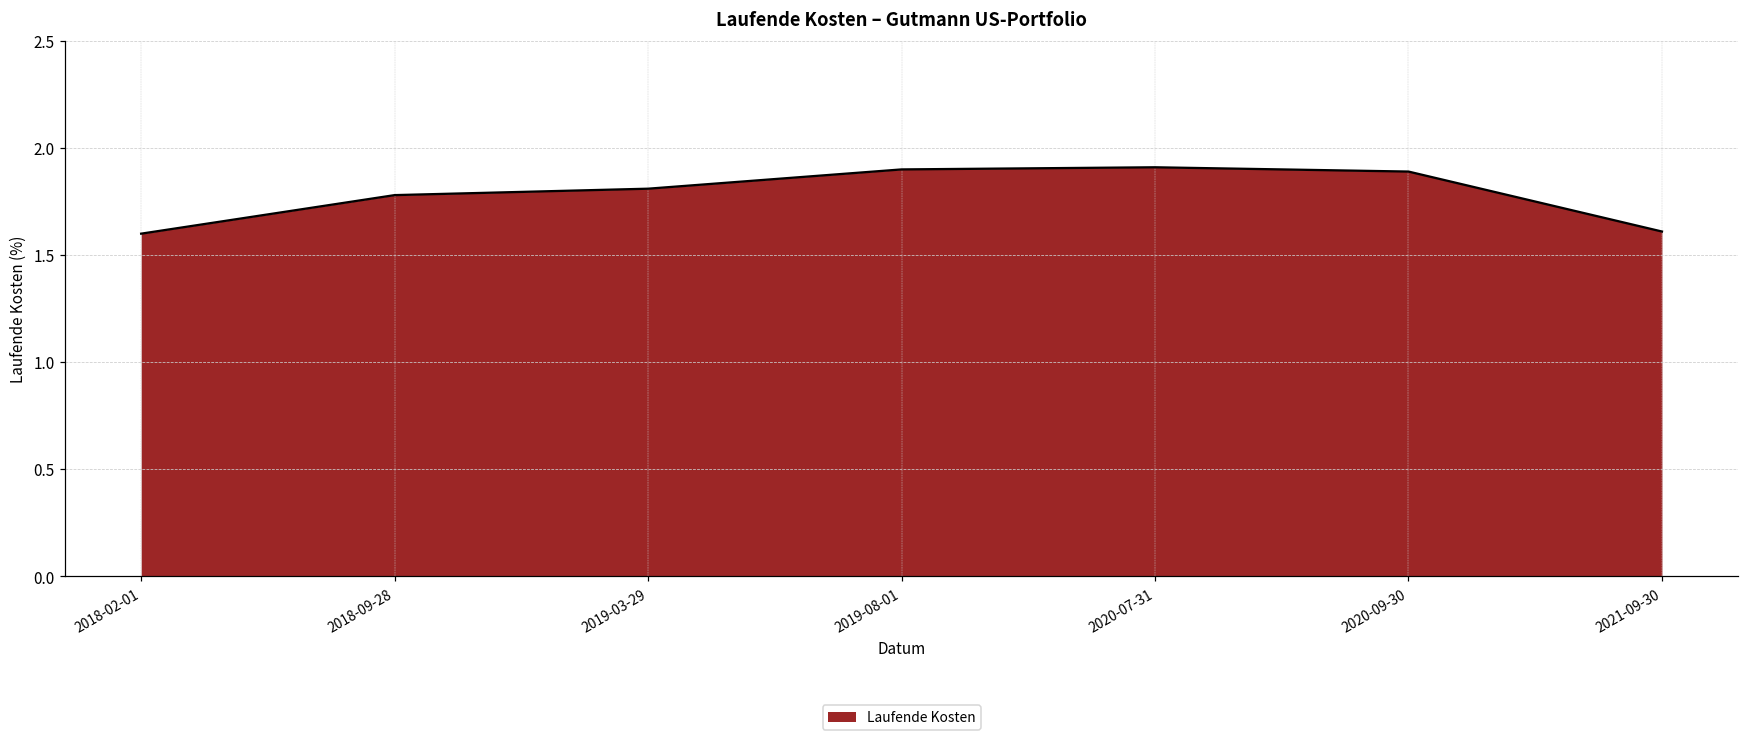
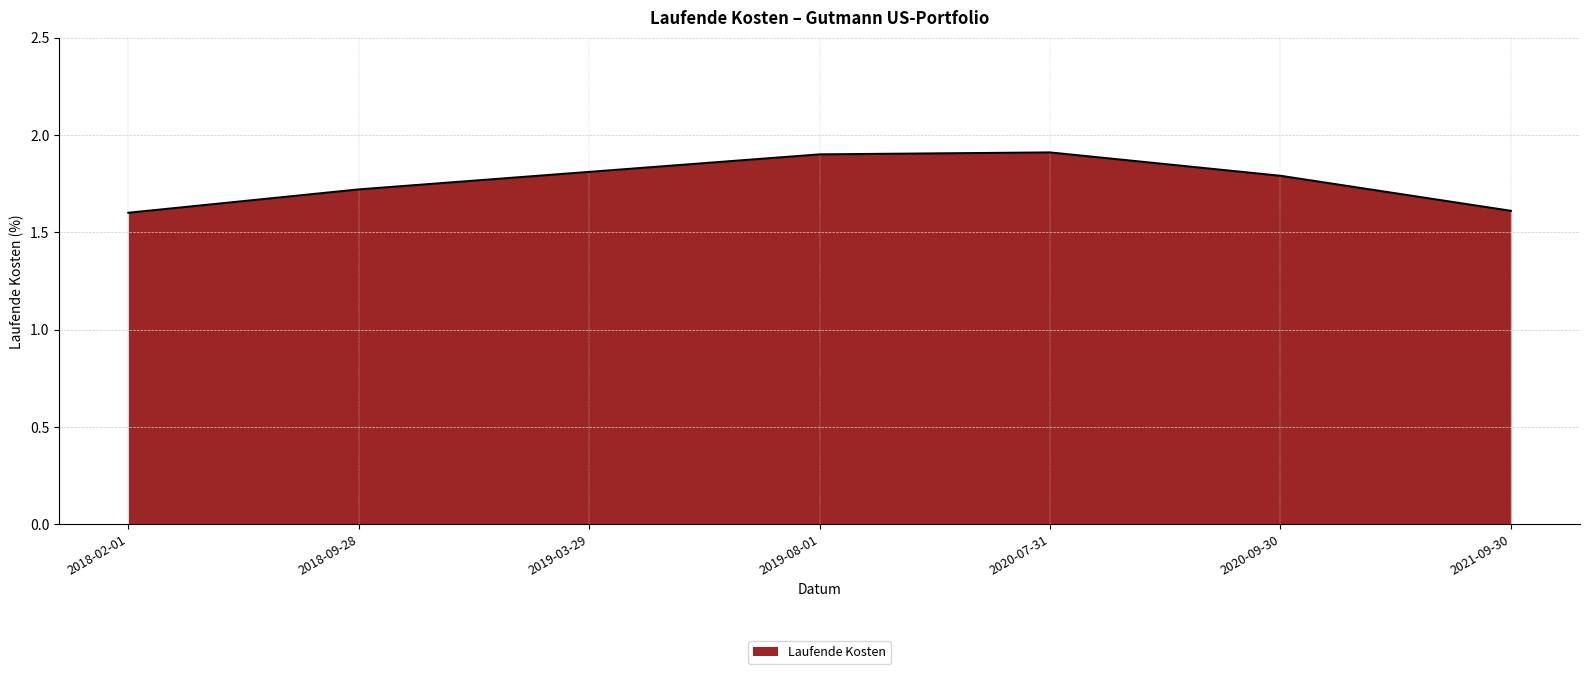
2018-09-28: 1.78 -> 1.72
2020-09-30: 1.89 -> 1.79
